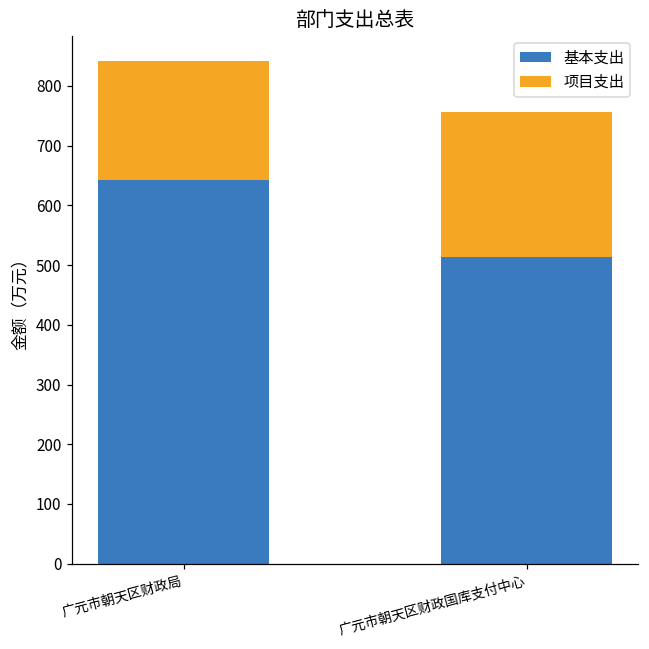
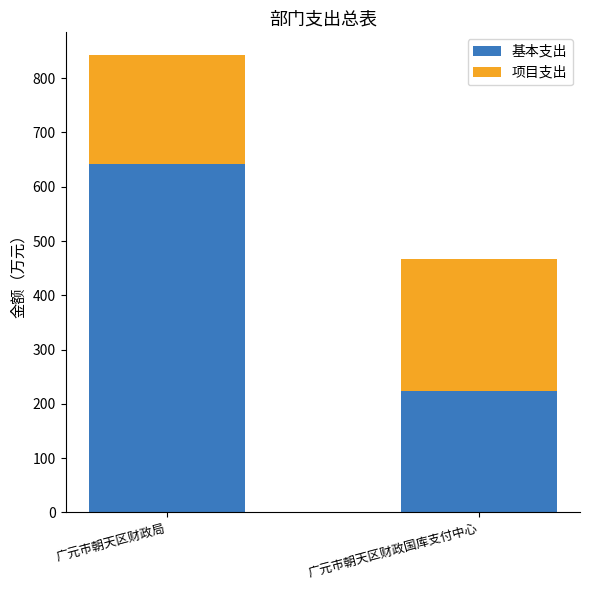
基本支出, 广元市朝天区财政国库支付中心: 510 -> 220
